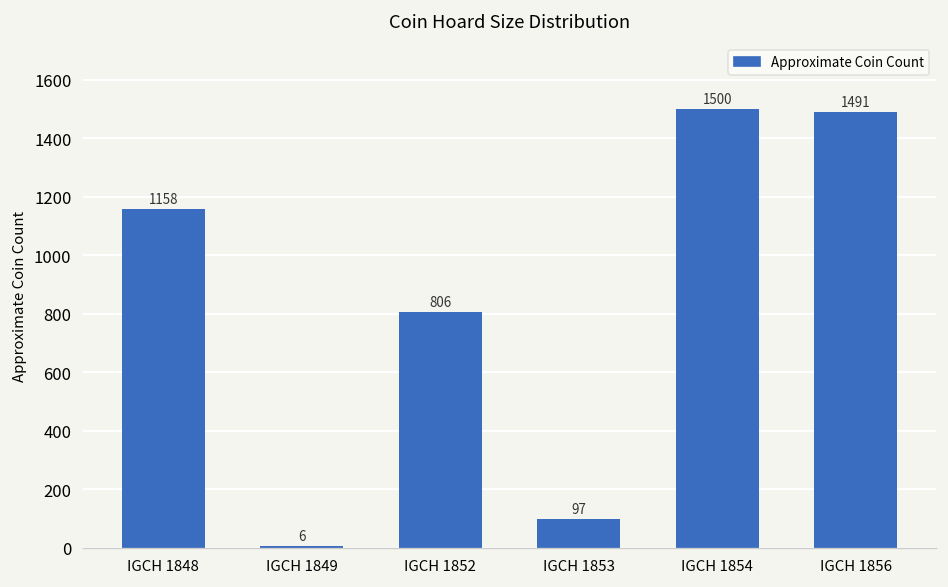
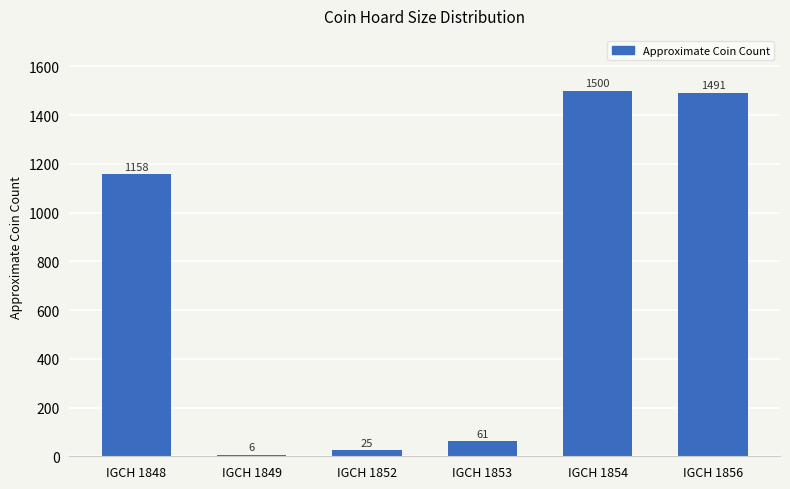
IGCH 1852: 806 -> 25
IGCH 1853: 97 -> 61
